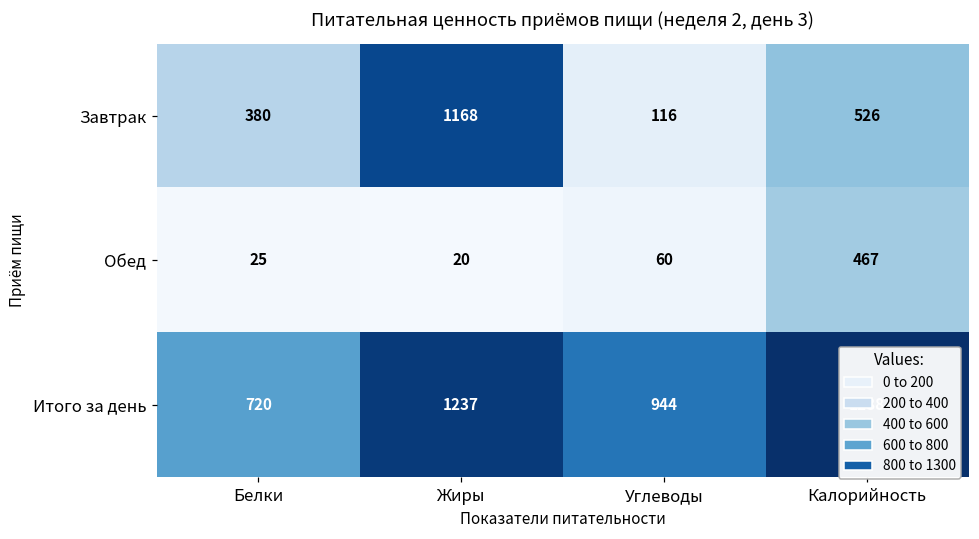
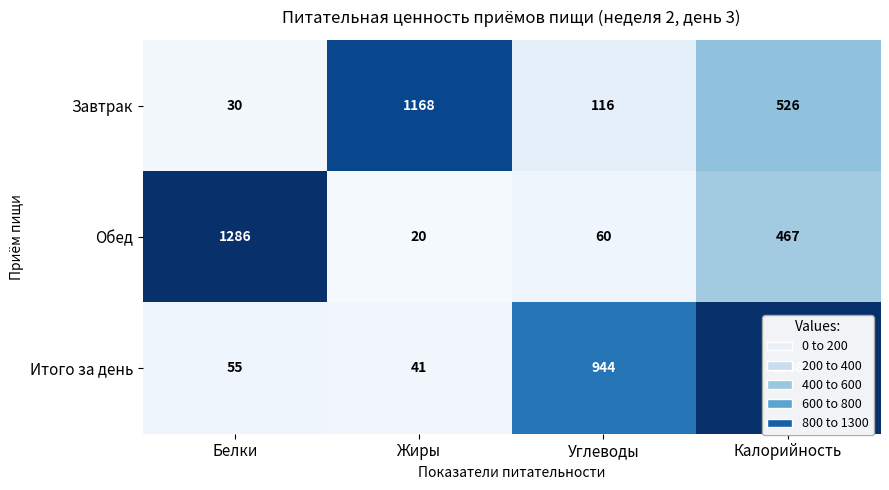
Завтрак, Белки: 380 -> 30
Обед, Белки: 25 -> 1286
Итого за день, Белки: 720 -> 55
Итого за день, Жиры: 1237 -> 41
